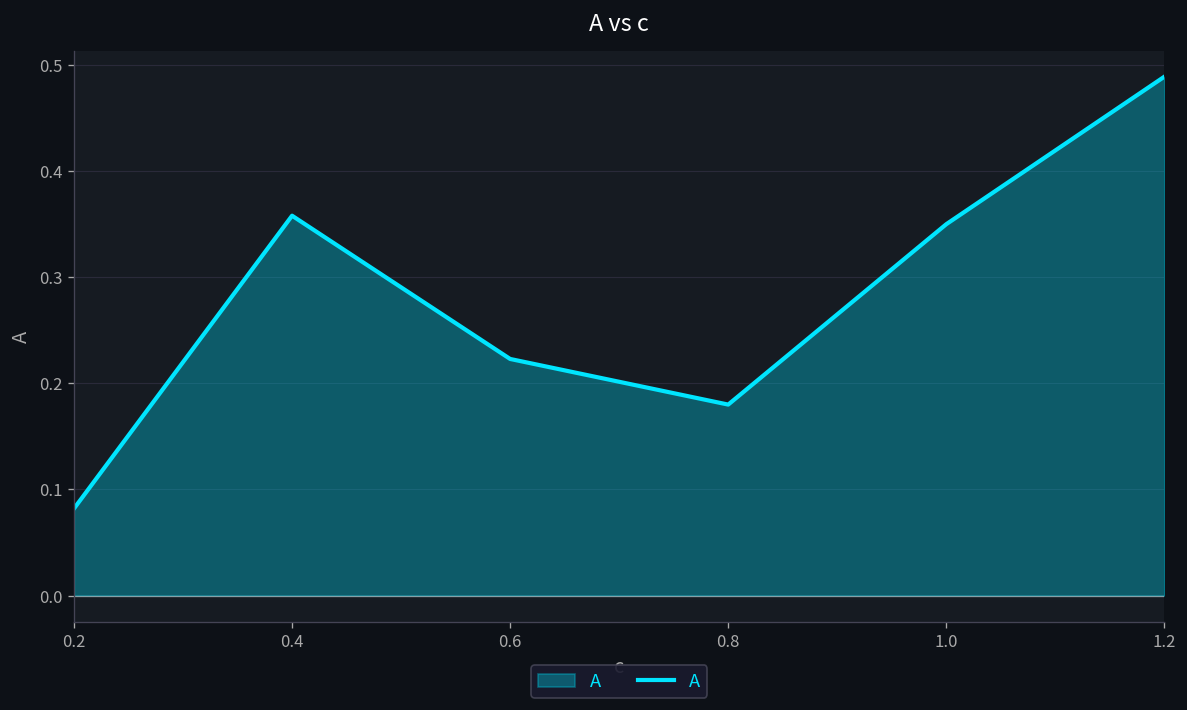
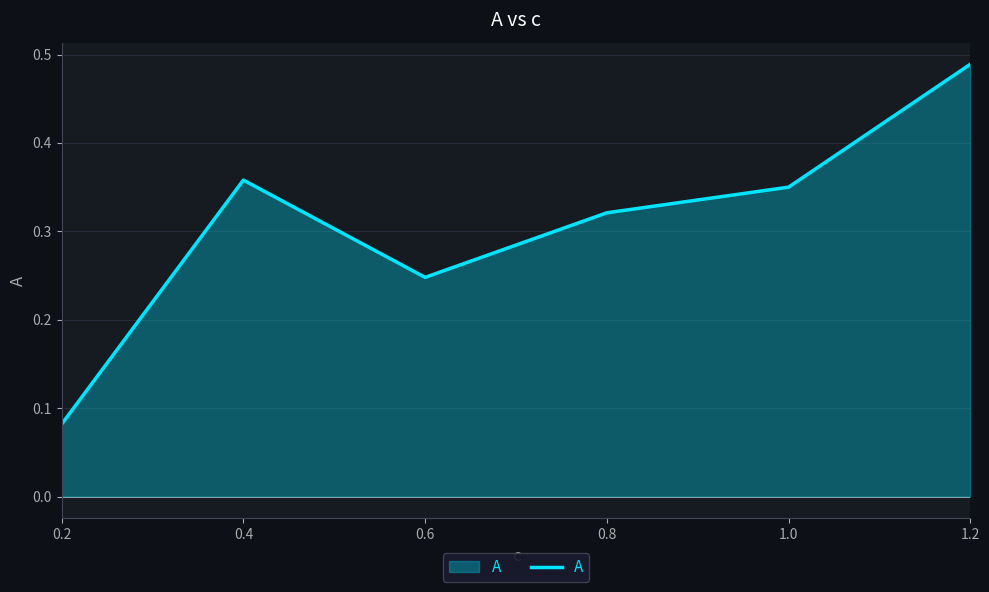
0.6: 0.22 -> 0.25
0.8: 0.18 -> 0.32
